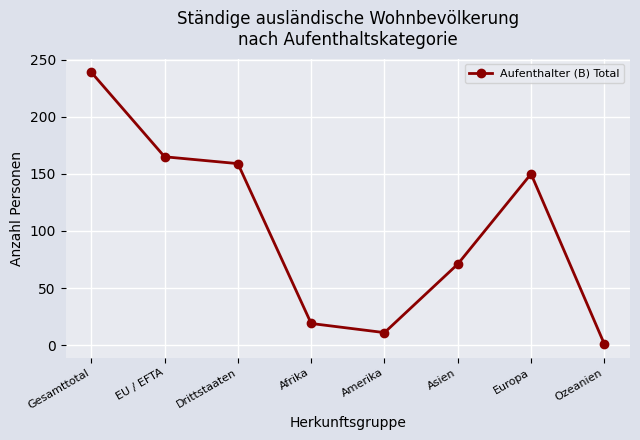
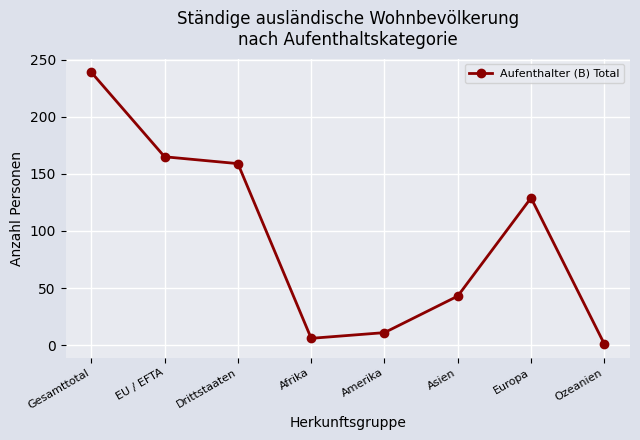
Afrika: 19 -> 6
Asien: 71 -> 43
Europa: 150 -> 129
